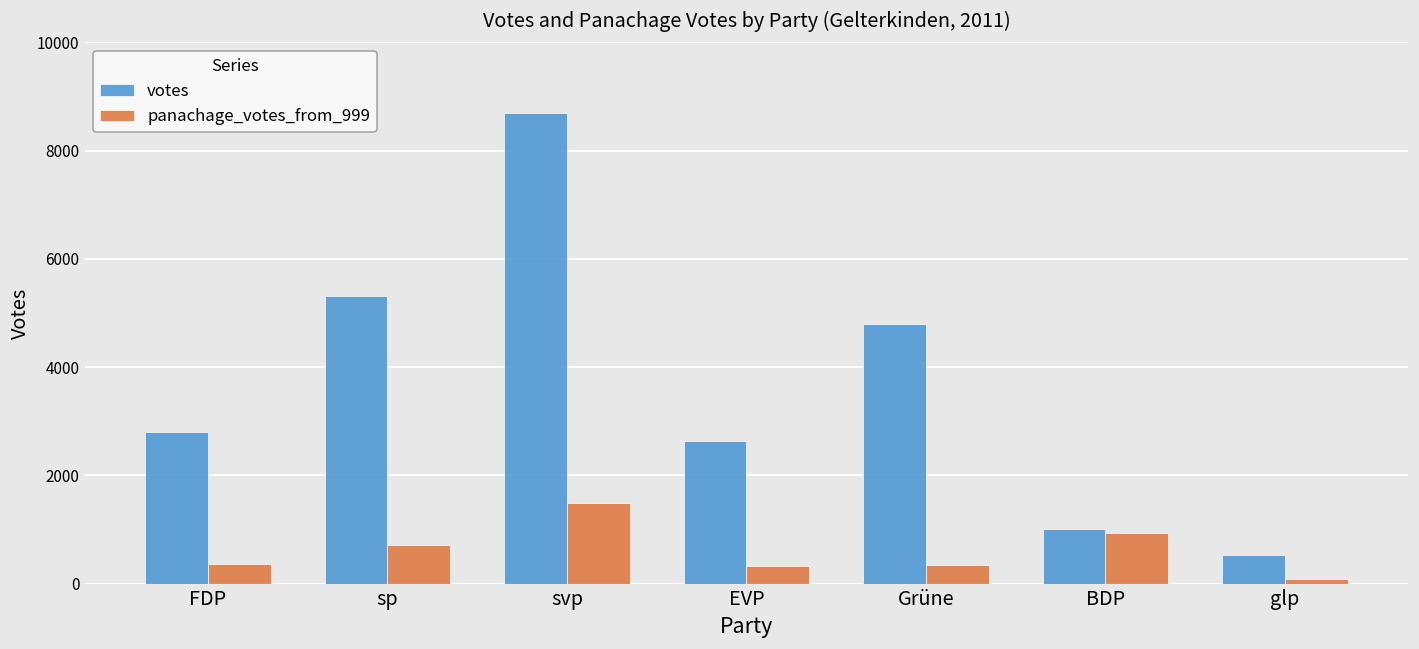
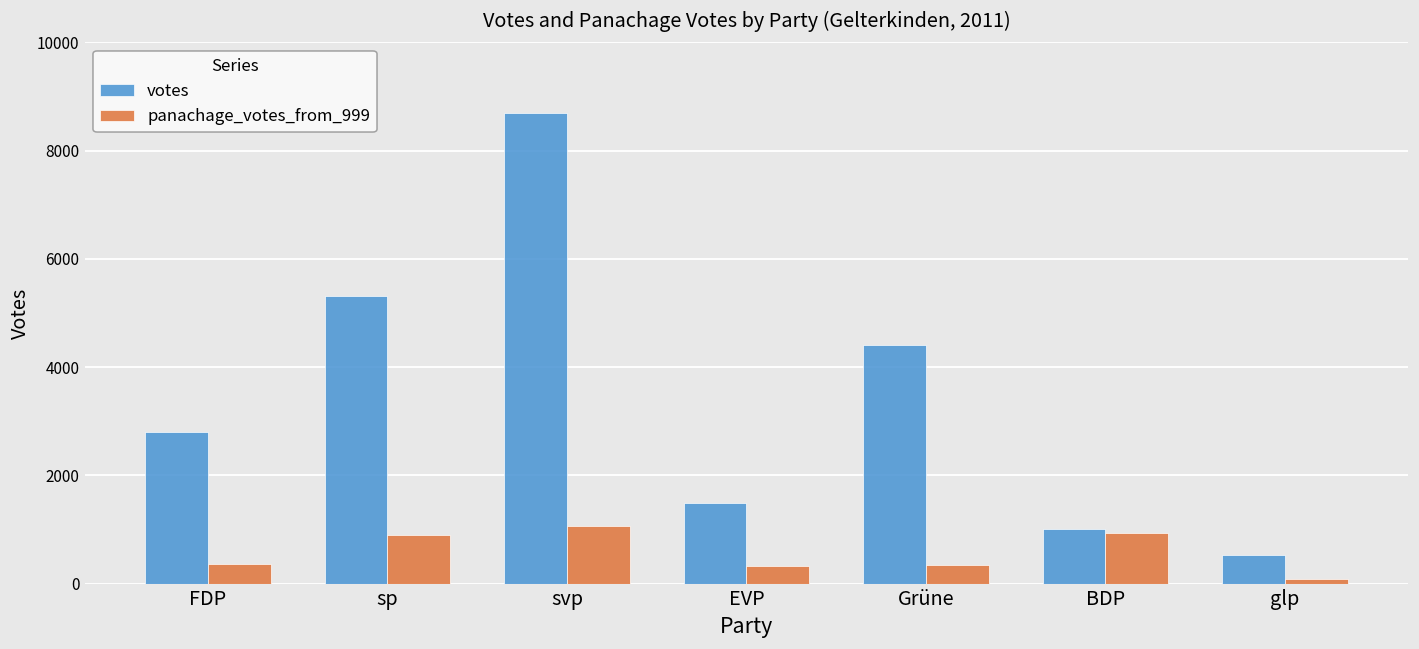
panachage_votes_from_999, sp: 700 -> 900
panachage_votes_from_999, svp: 1500 -> 1100
votes, EVP: 2600 -> 1500
votes, Grüne: 4800 -> 4400
